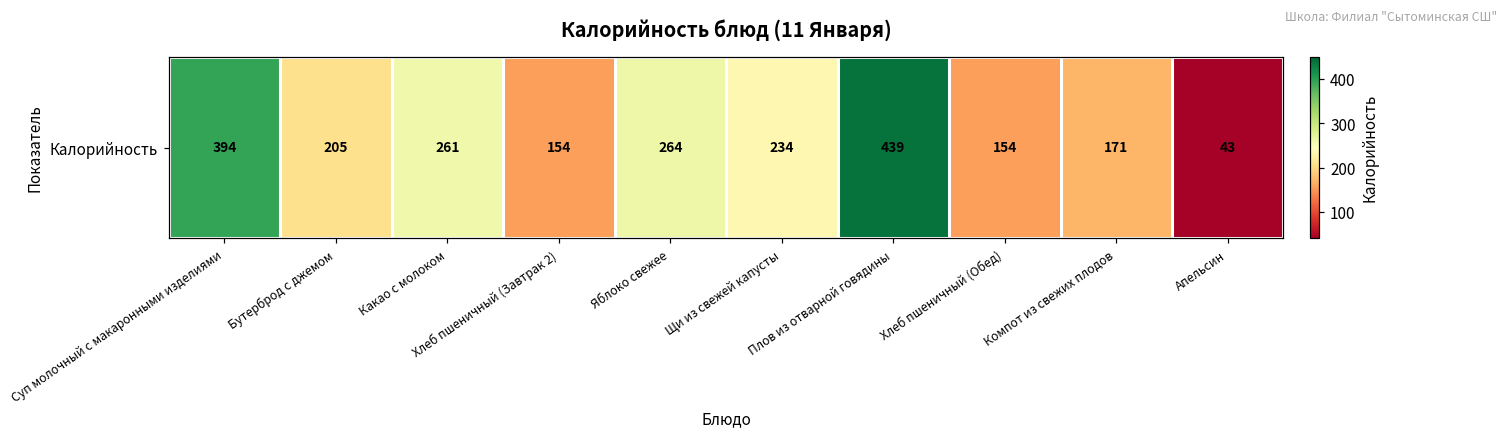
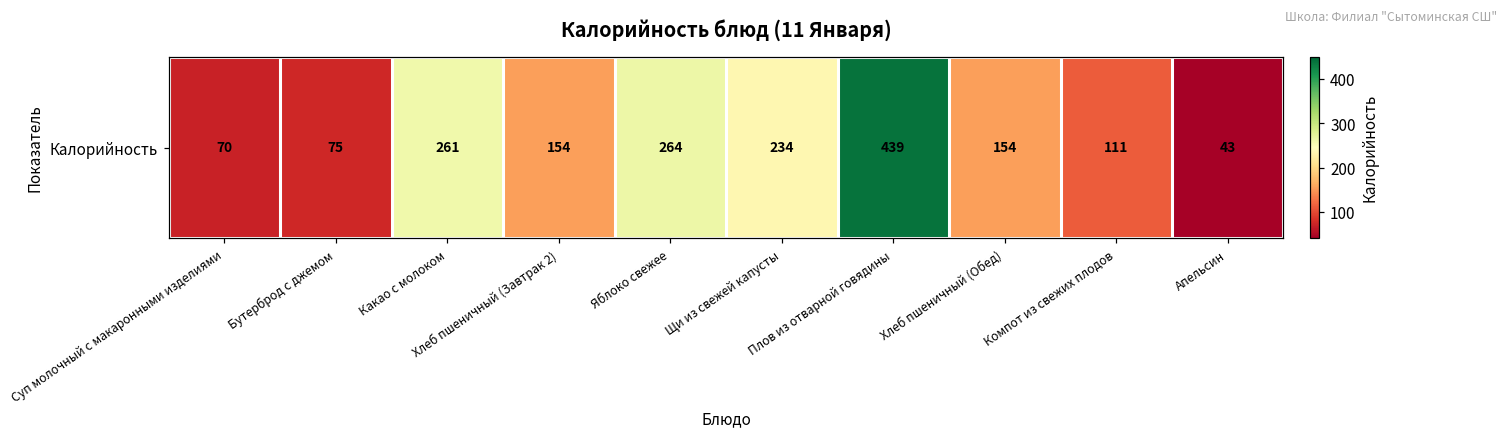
Калорийность, Суп молочный с макаронными изделиями: 394 -> 70
Калорийность, Бутерброд с джемом: 205 -> 75
Калорийность, Компот из свежих плодов: 171 -> 111
